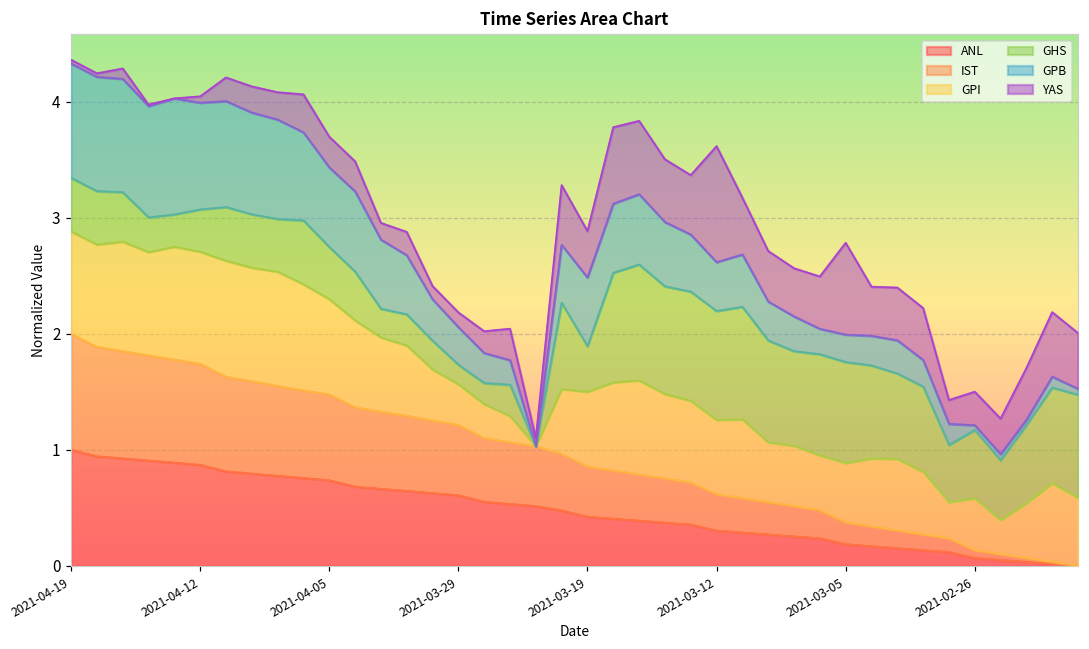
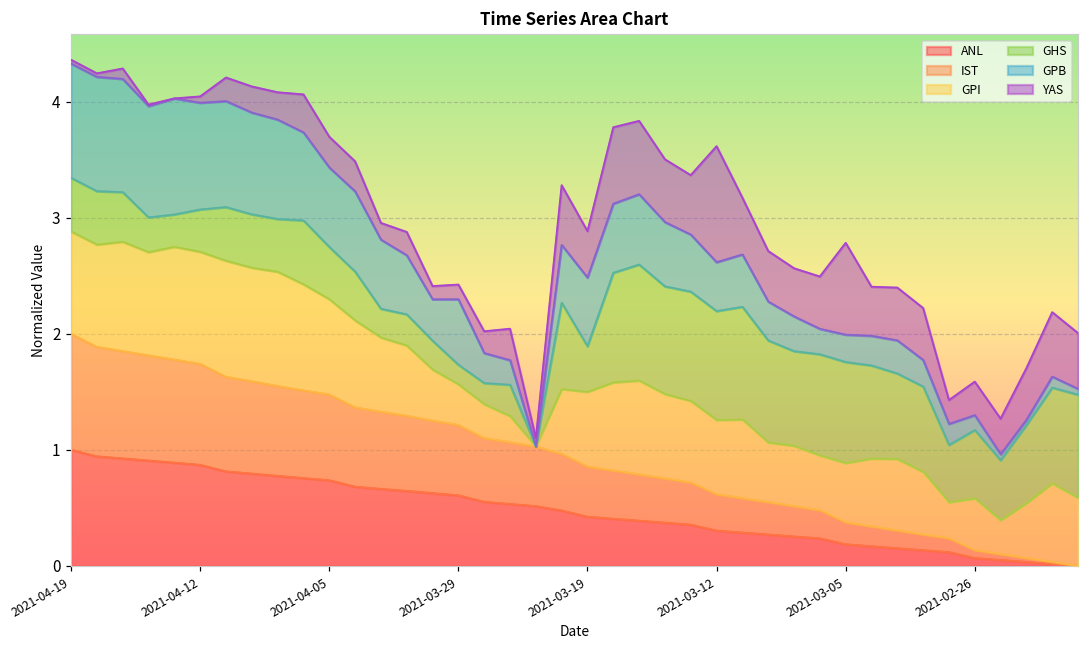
GPB, 2021-03-29: 0.32 -> 0.56
GPB, 2021-02-26: 0.04 -> 0.13
